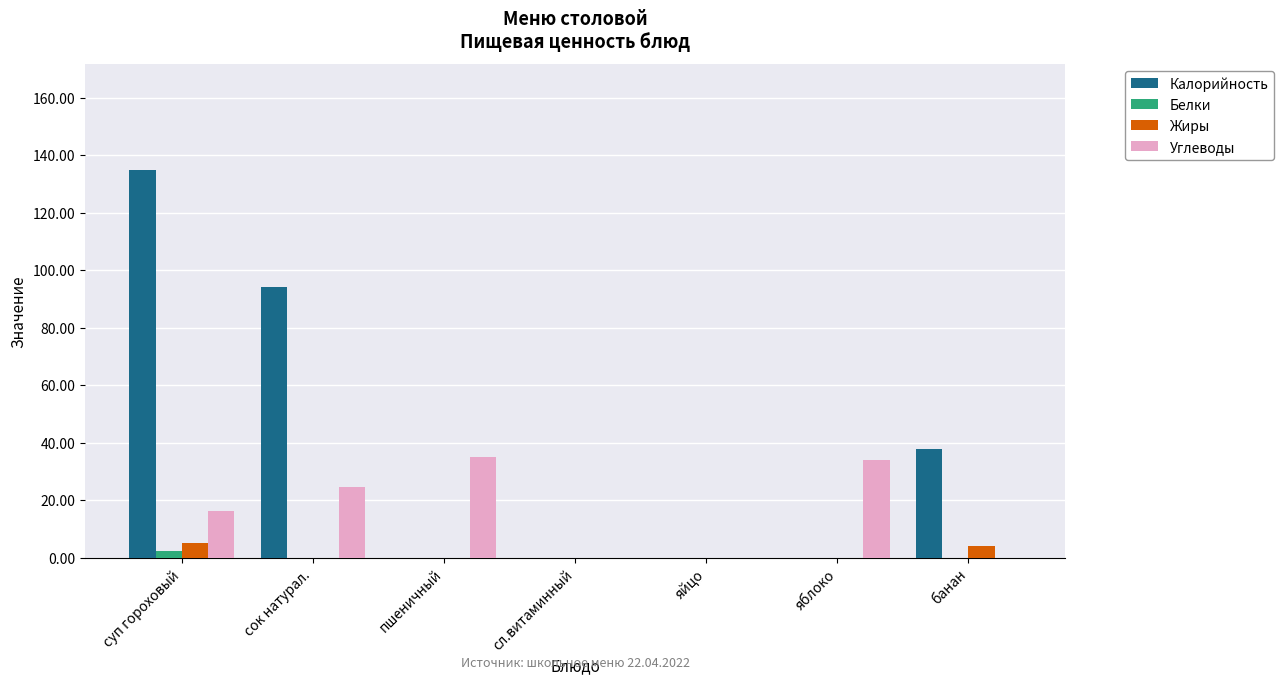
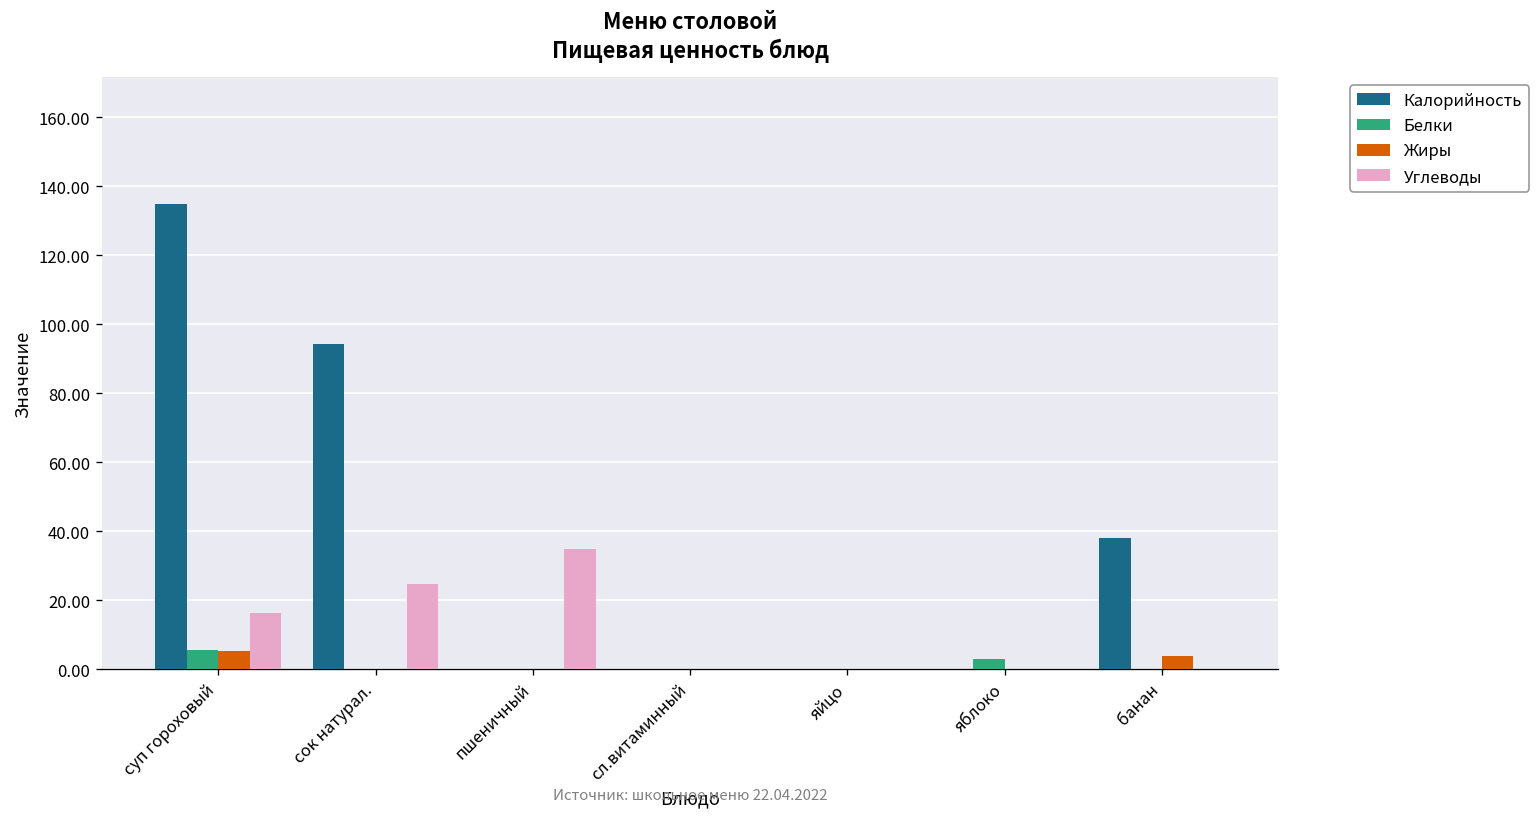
Белки, суп гороховый: 2 -> 5
Белки, яблоко: 0 -> 3
Углеводы, яблоко: 34 -> 0
